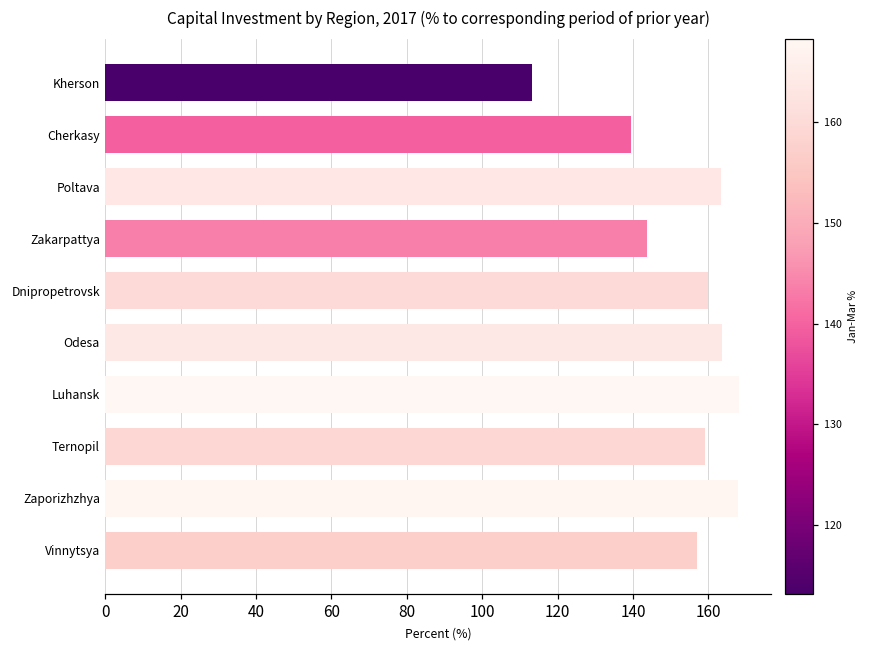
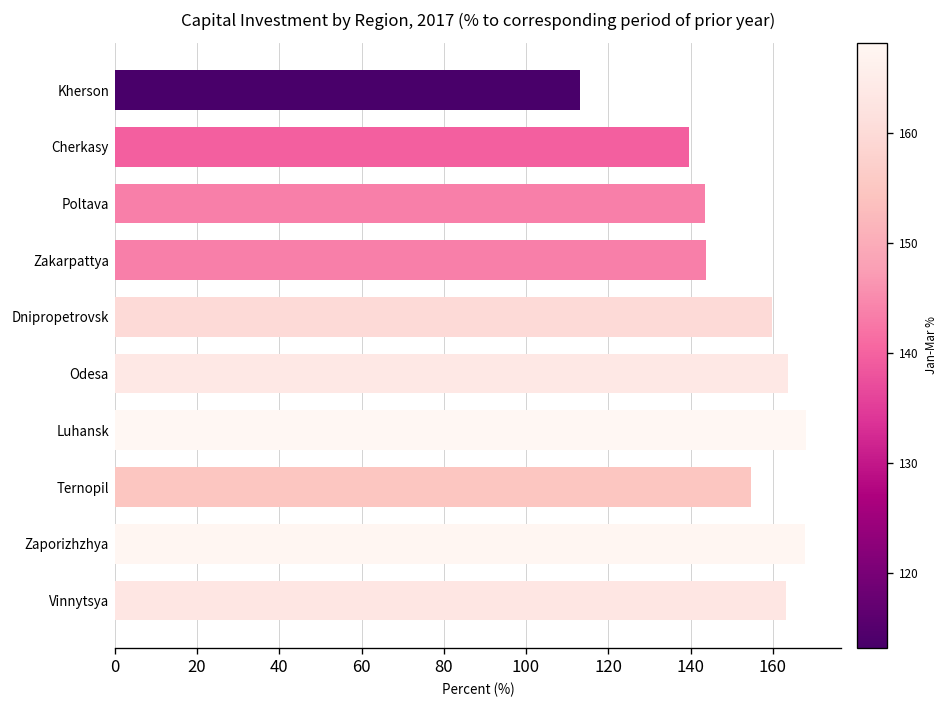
Poltava: 163 -> 144
Ternopil: 159 -> 155
Vinnytsya: 157 -> 163
